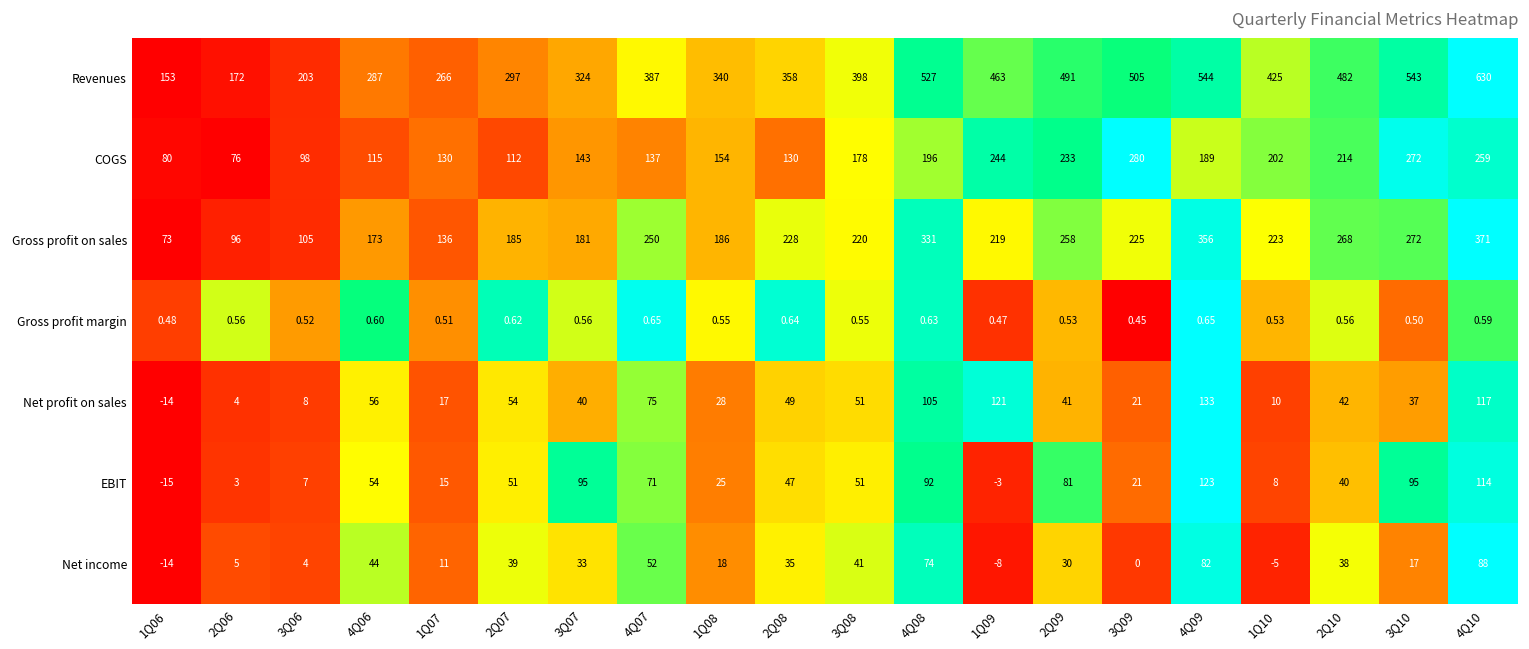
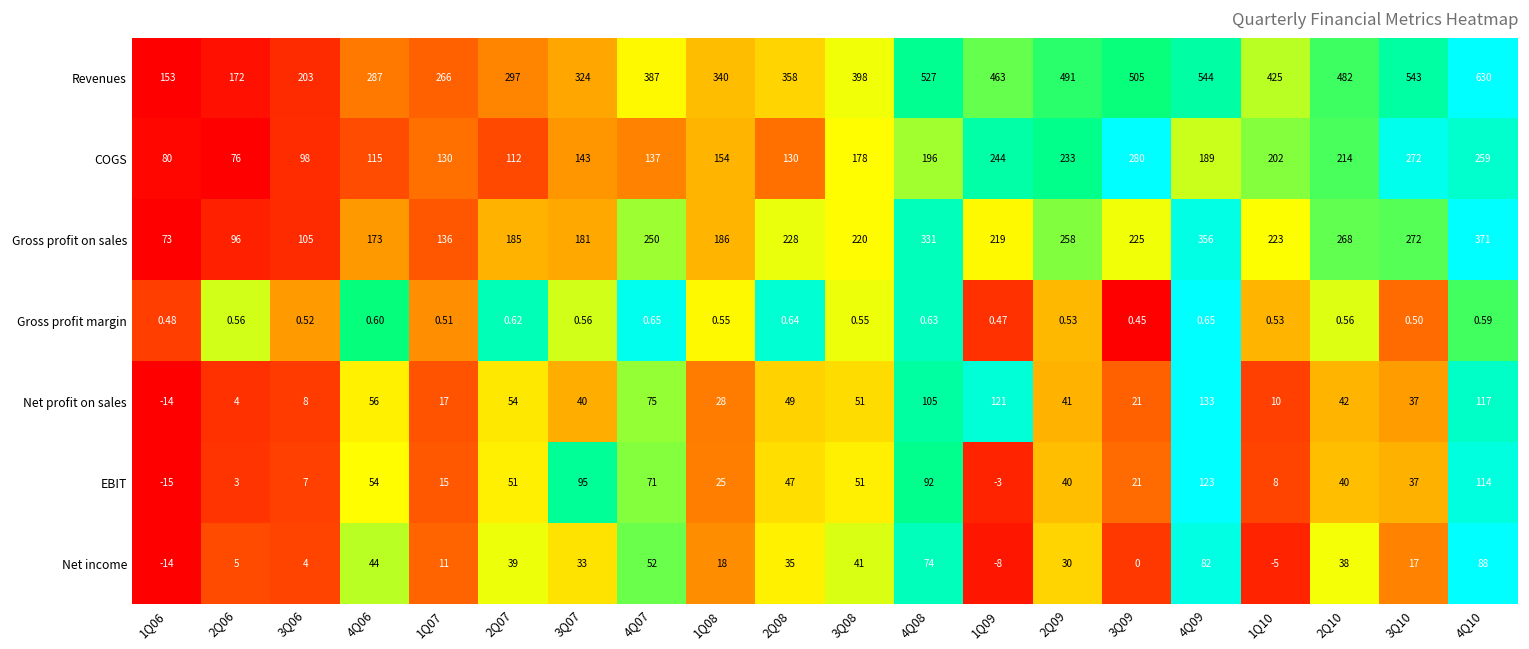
EBIT, 2Q09: 81 -> 40
EBIT, 3Q10: 95 -> 37
